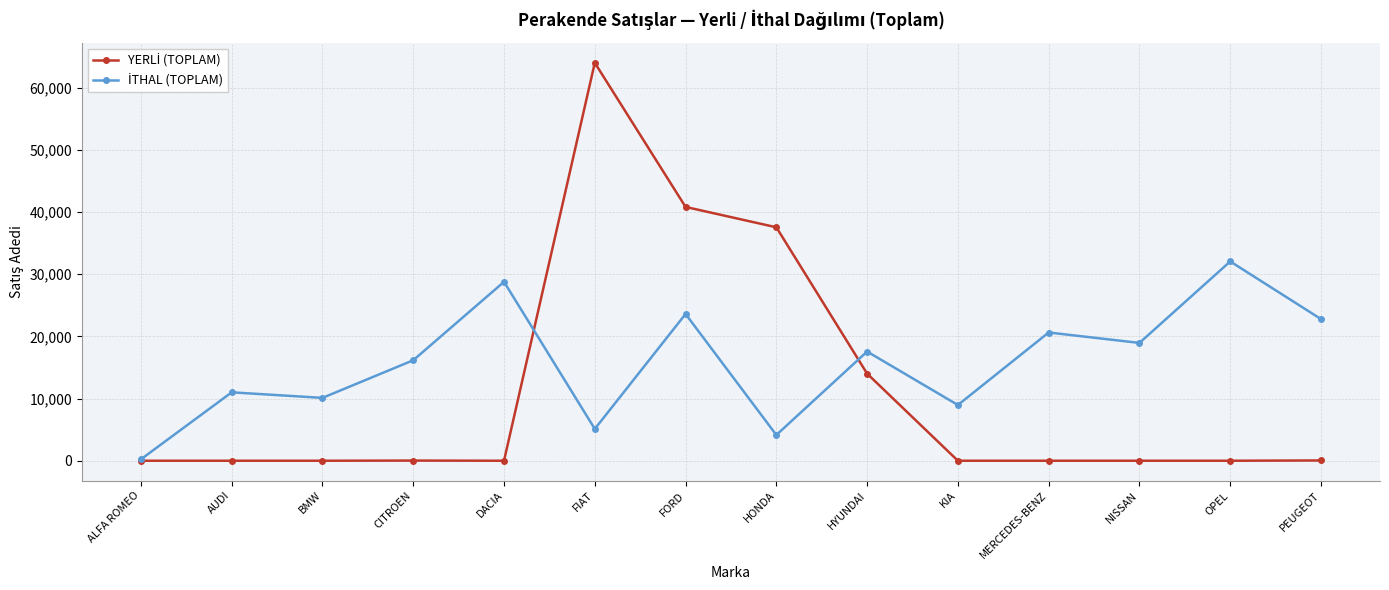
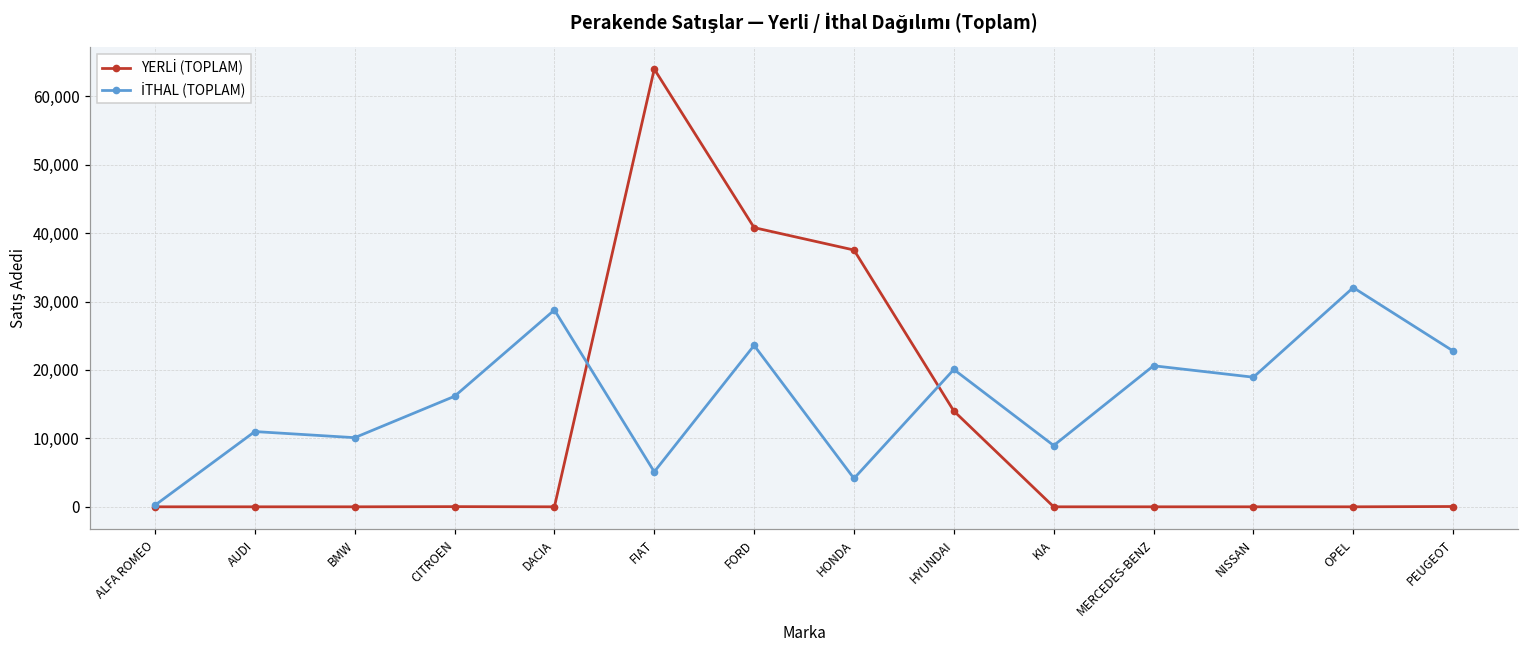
İTHAL (TOPLAM), HYUNDAI: 18,000 -> 20,000
